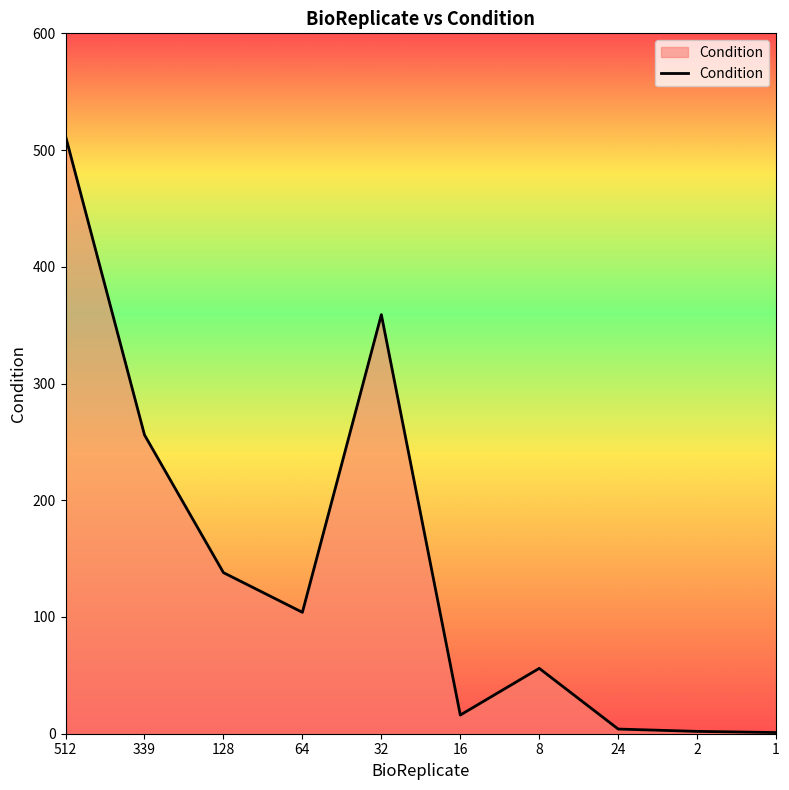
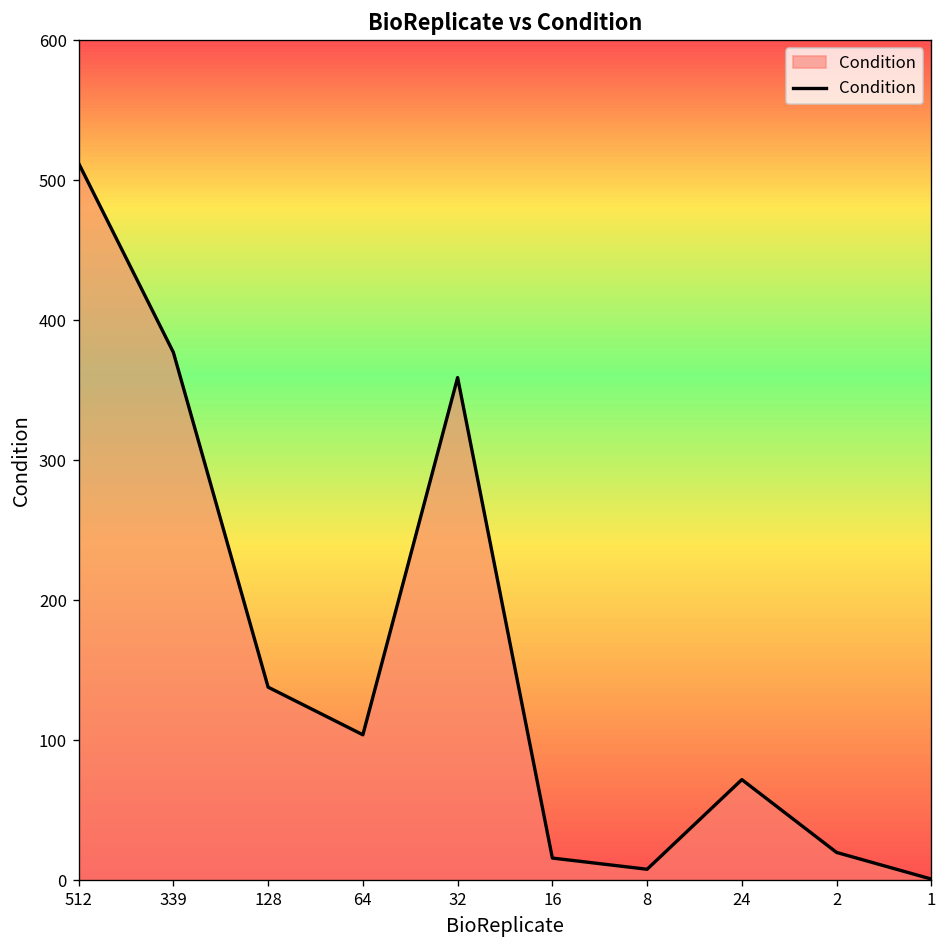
339: 256 -> 377
8: 56 -> 8
24: 4 -> 72
2: 2 -> 20
